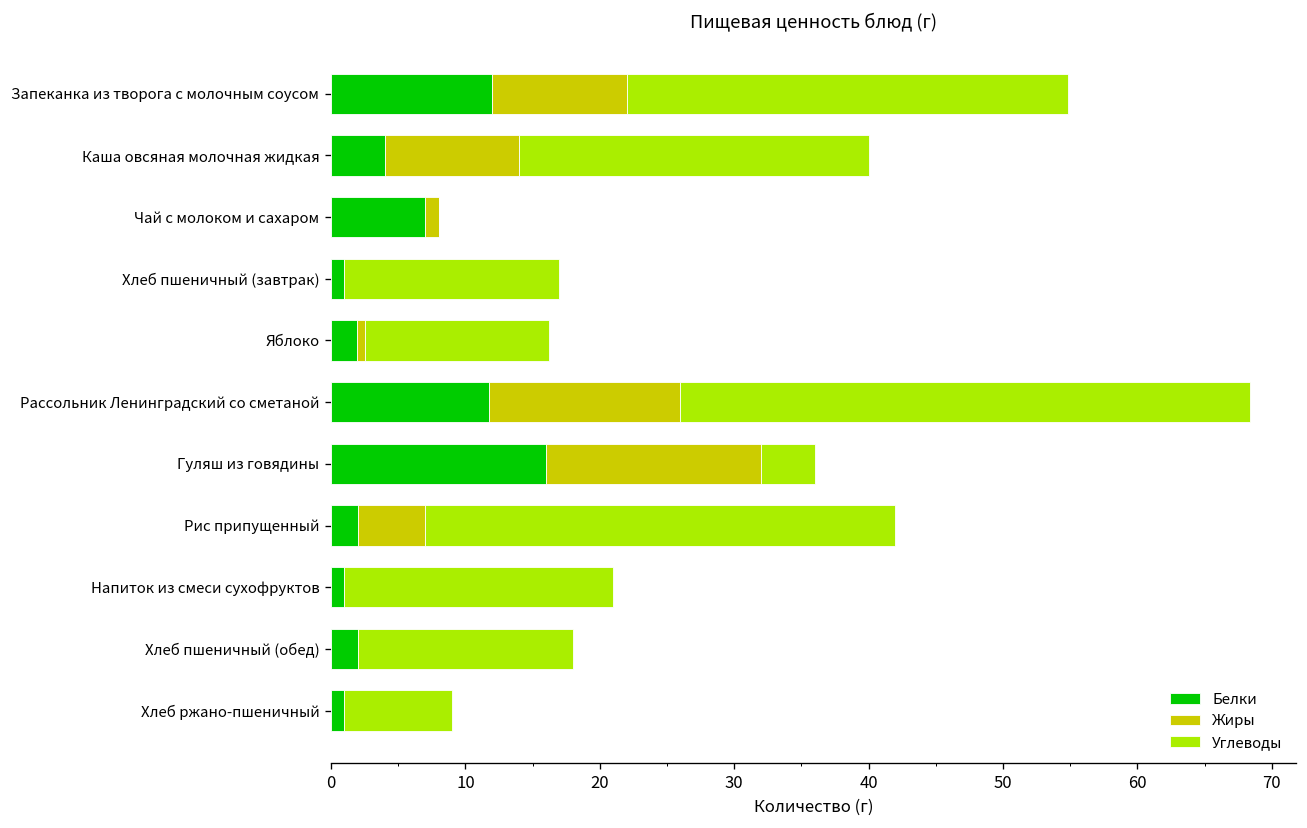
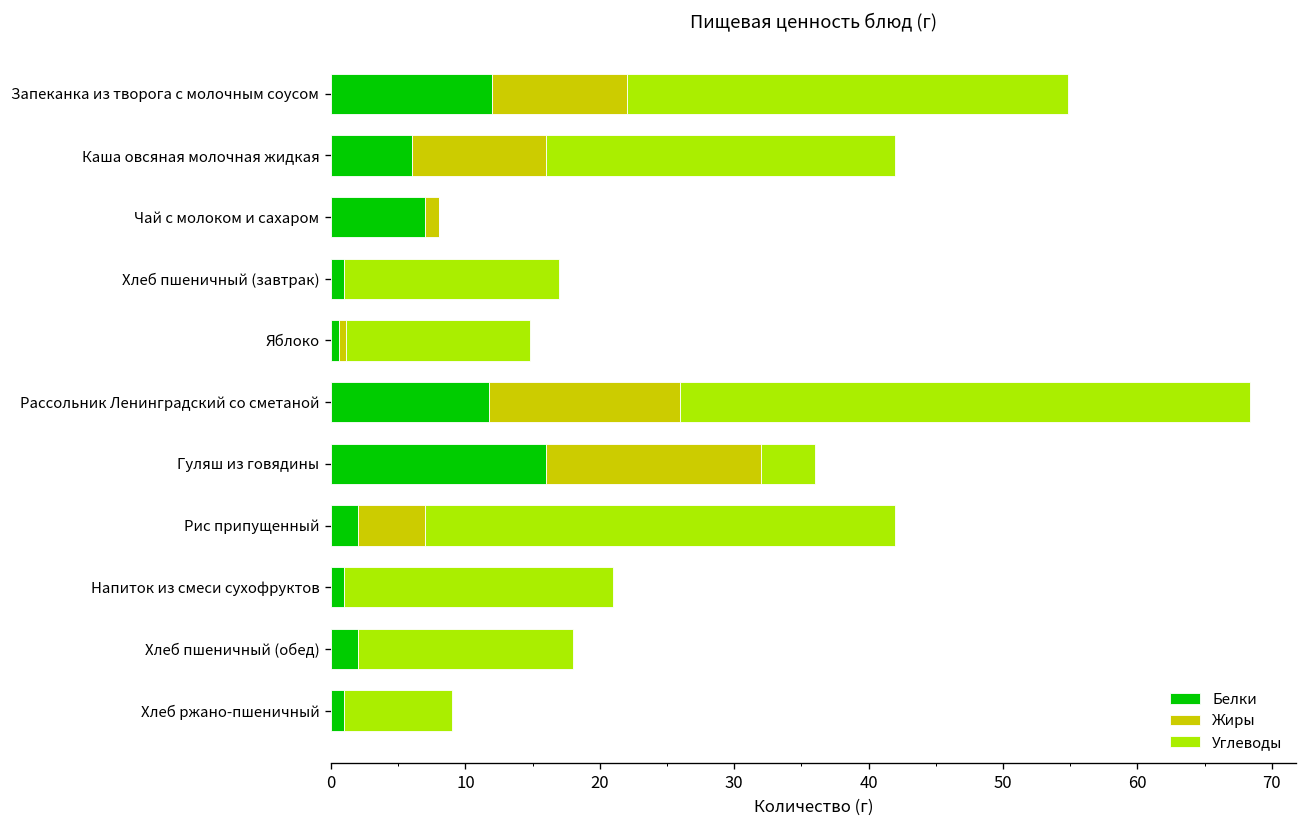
Белки, Каша овсяная молочная жидкая: 4 -> 6
Белки, Яблоко: 2.0 -> 0.6
